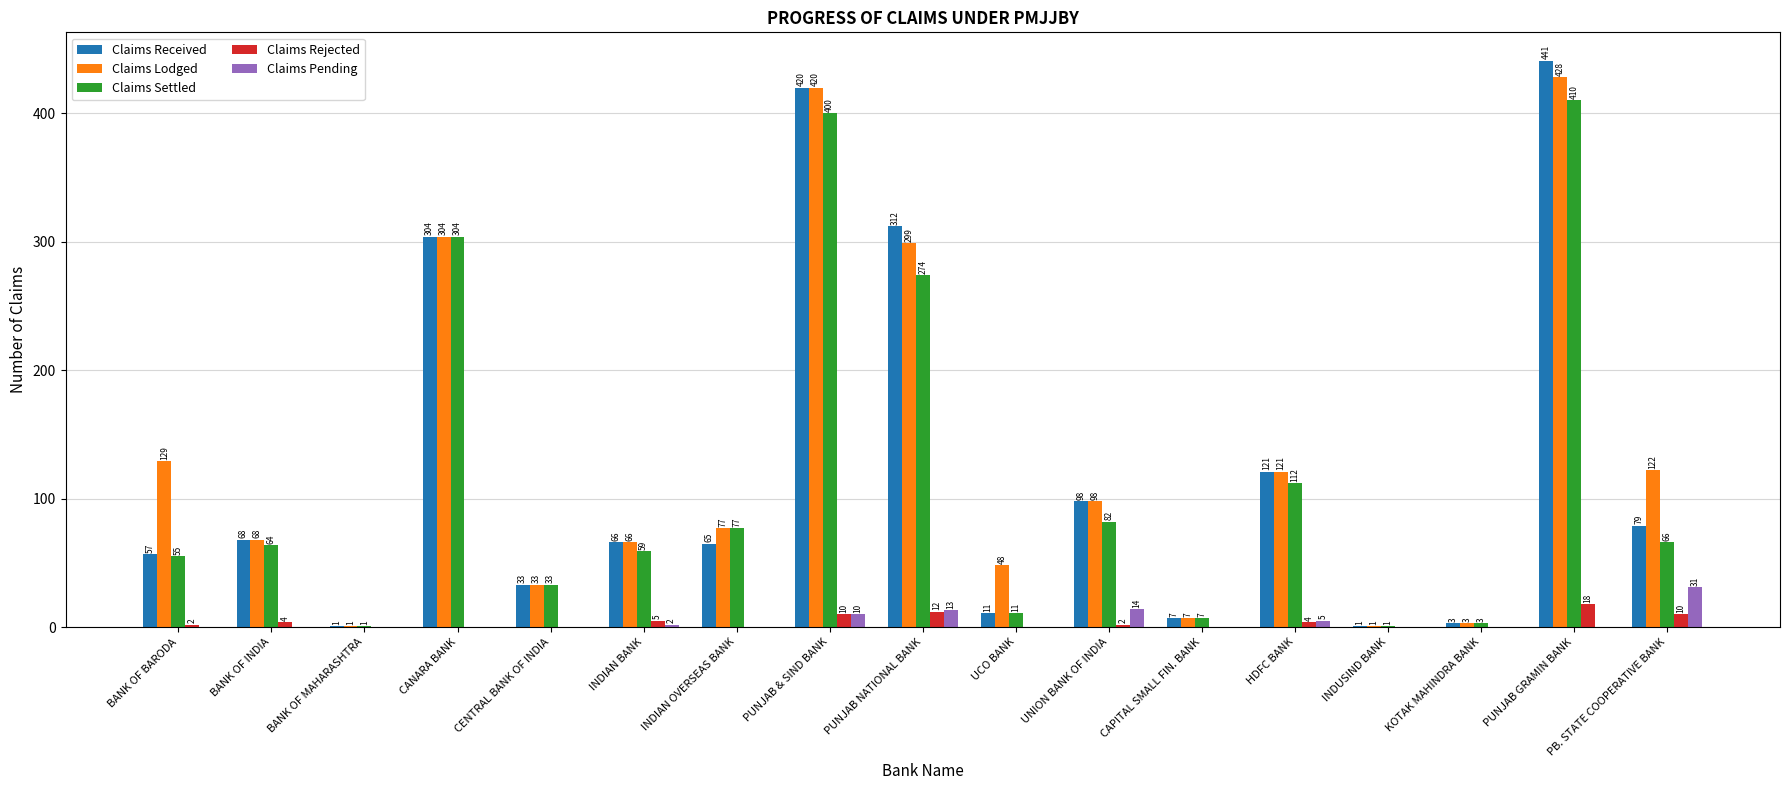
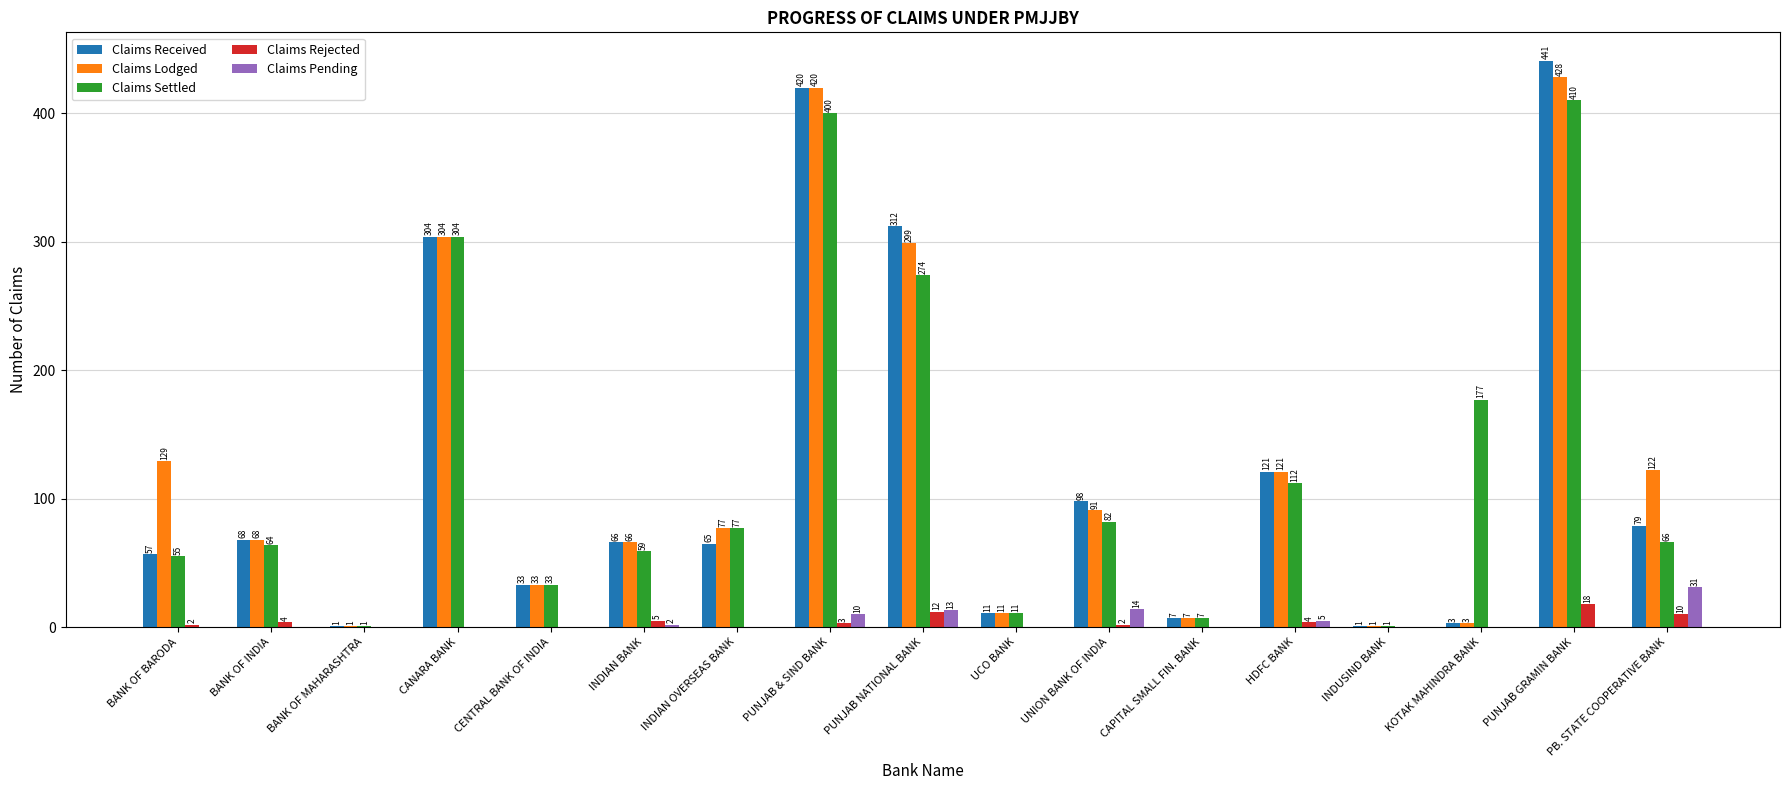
Claims Rejected, PUNJAB & SIND BANK: 10 -> 3
Claims Lodged, UCO BANK: 48 -> 11
Claims Lodged, UNION BANK OF INDIA: 98 -> 91
Claims Settled, KOTAK MAHINDRA BANK: 3 -> 177
